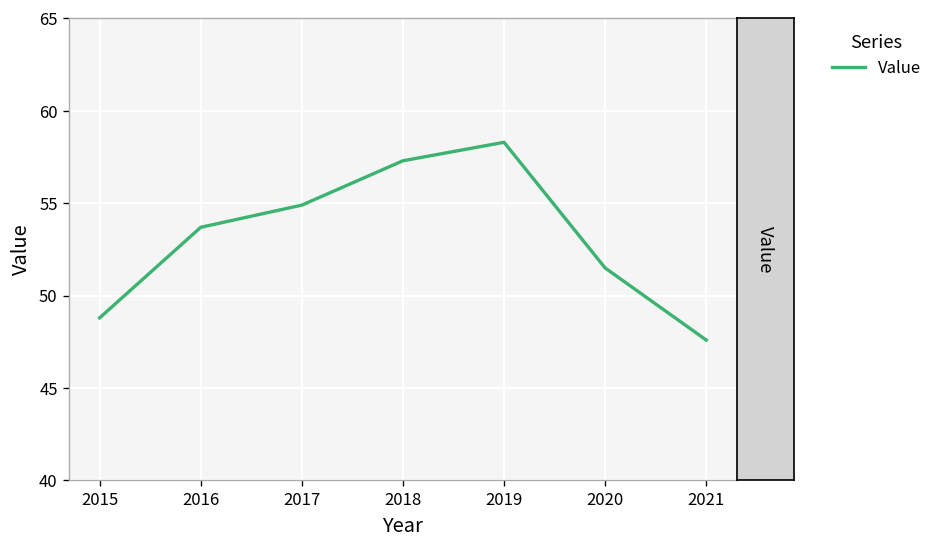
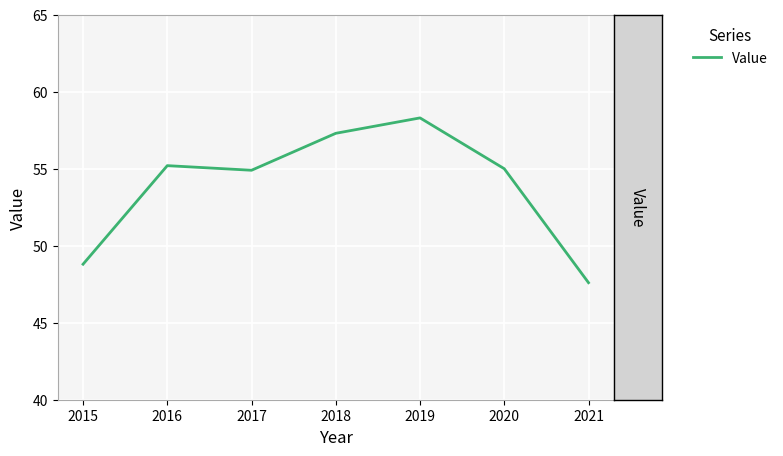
2016: 53.7 -> 55.2
2020: 51.5 -> 55.0
